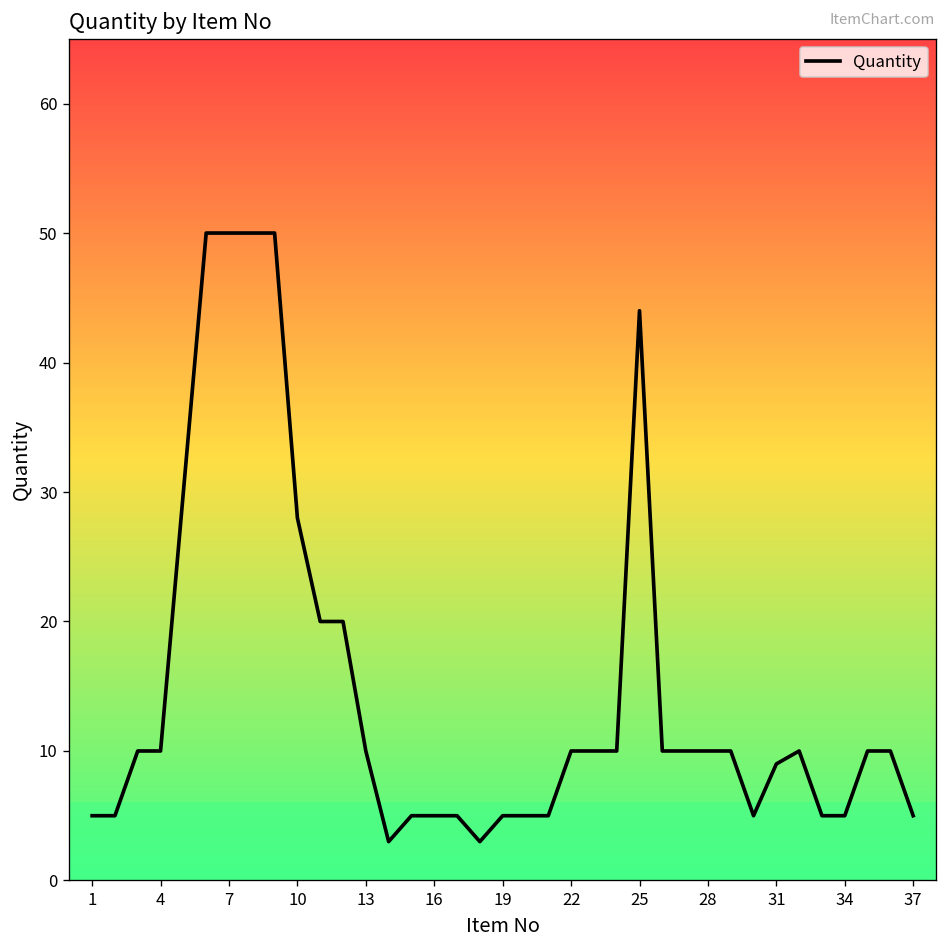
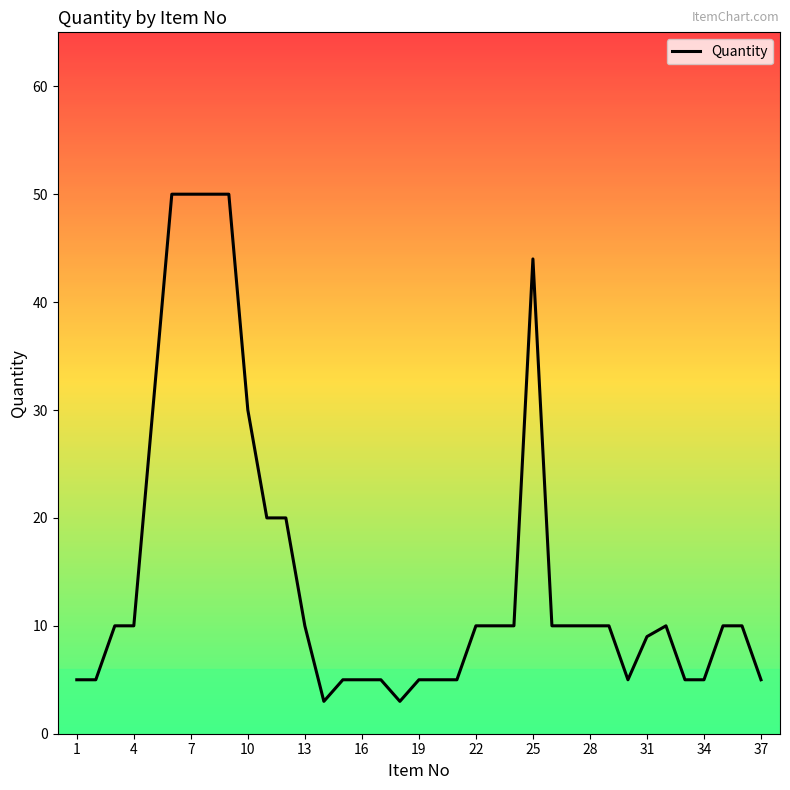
10: 28 -> 30
